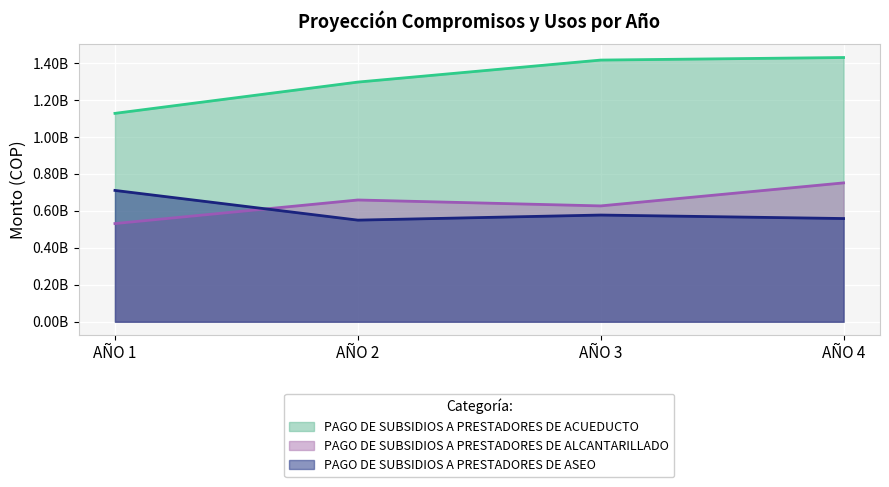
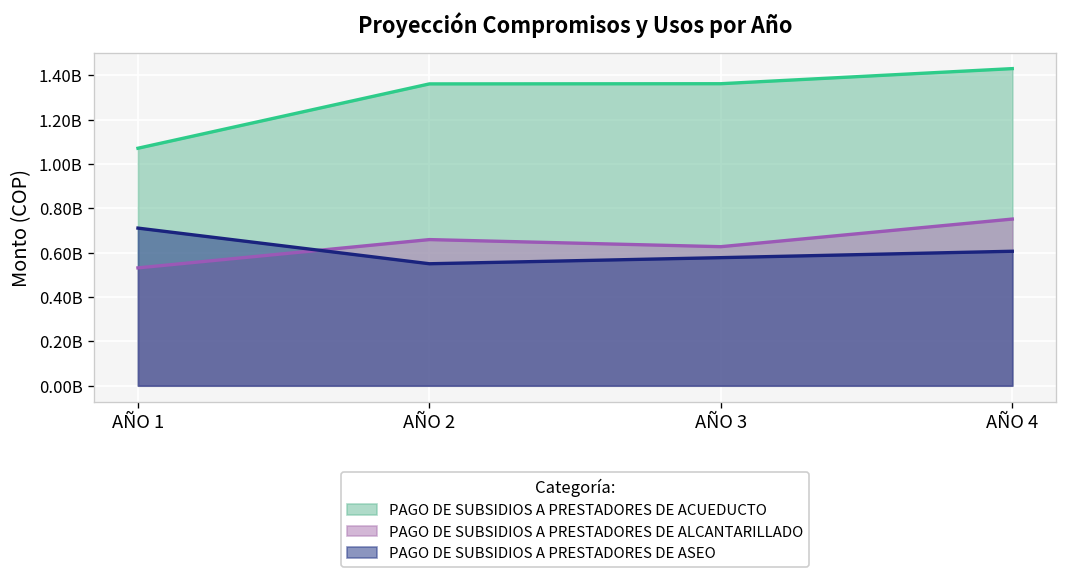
PAGO DE SUBSIDIOS A PRESTADORES DE ACUEDUCTO, AÑO 1: 1130000000 -> 1070000000
PAGO DE SUBSIDIOS A PRESTADORES DE ACUEDUCTO, AÑO 2: 1300000000 -> 1360000000
PAGO DE SUBSIDIOS A PRESTADORES DE ACUEDUCTO, AÑO 3: 1420000000 -> 1360000000
PAGO DE SUBSIDIOS A PRESTADORES DE ASEO, AÑO 4: 560000000 -> 610000000
